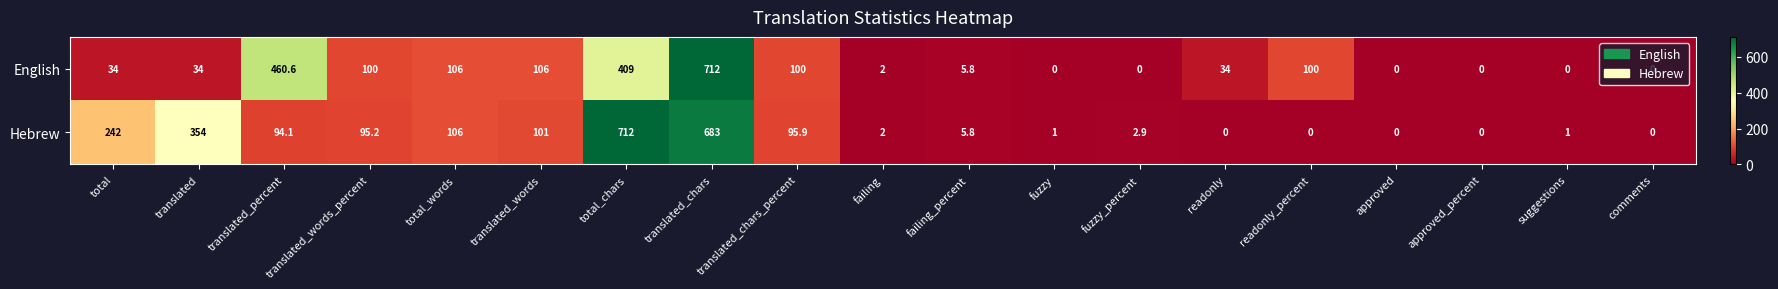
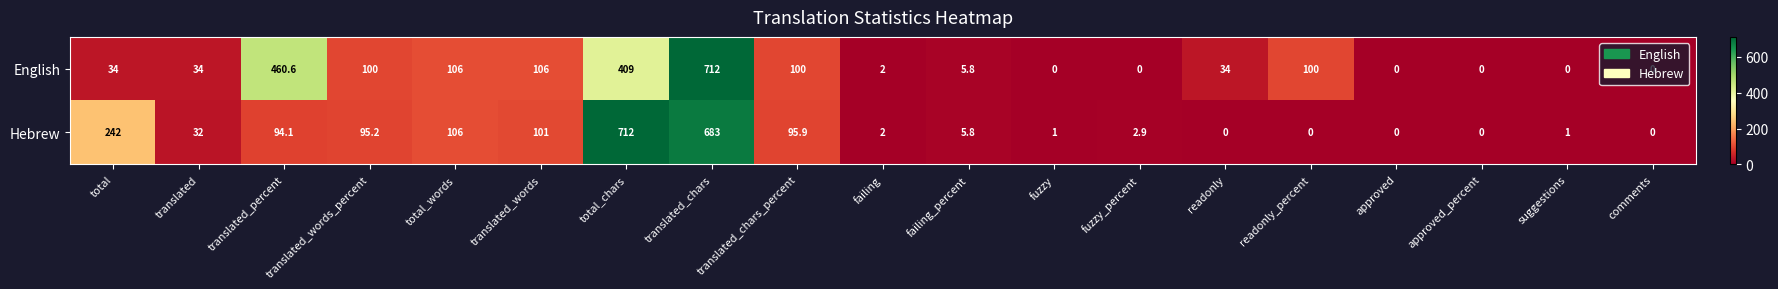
Hebrew, translated: 354 -> 32
